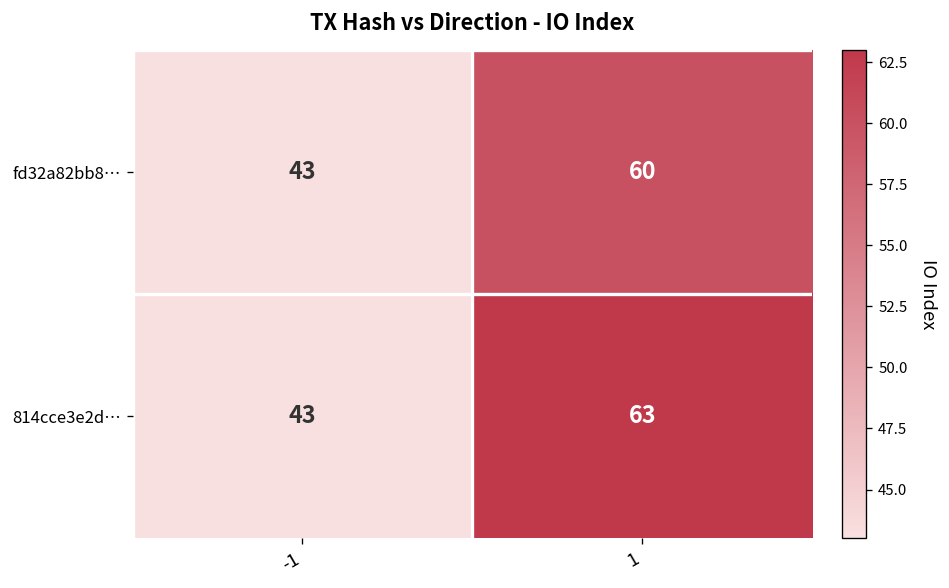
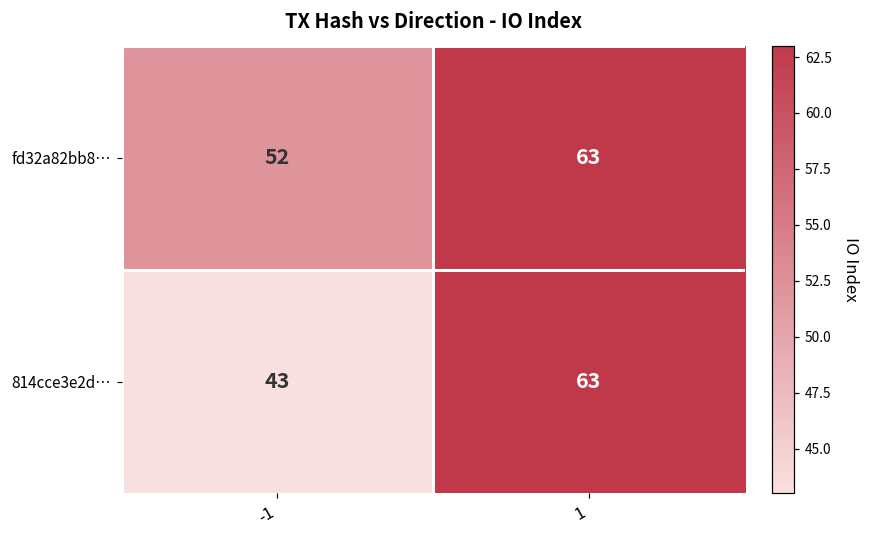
fd32a82bb8…, -1: 43 -> 52
fd32a82bb8…, 1: 60 -> 63
